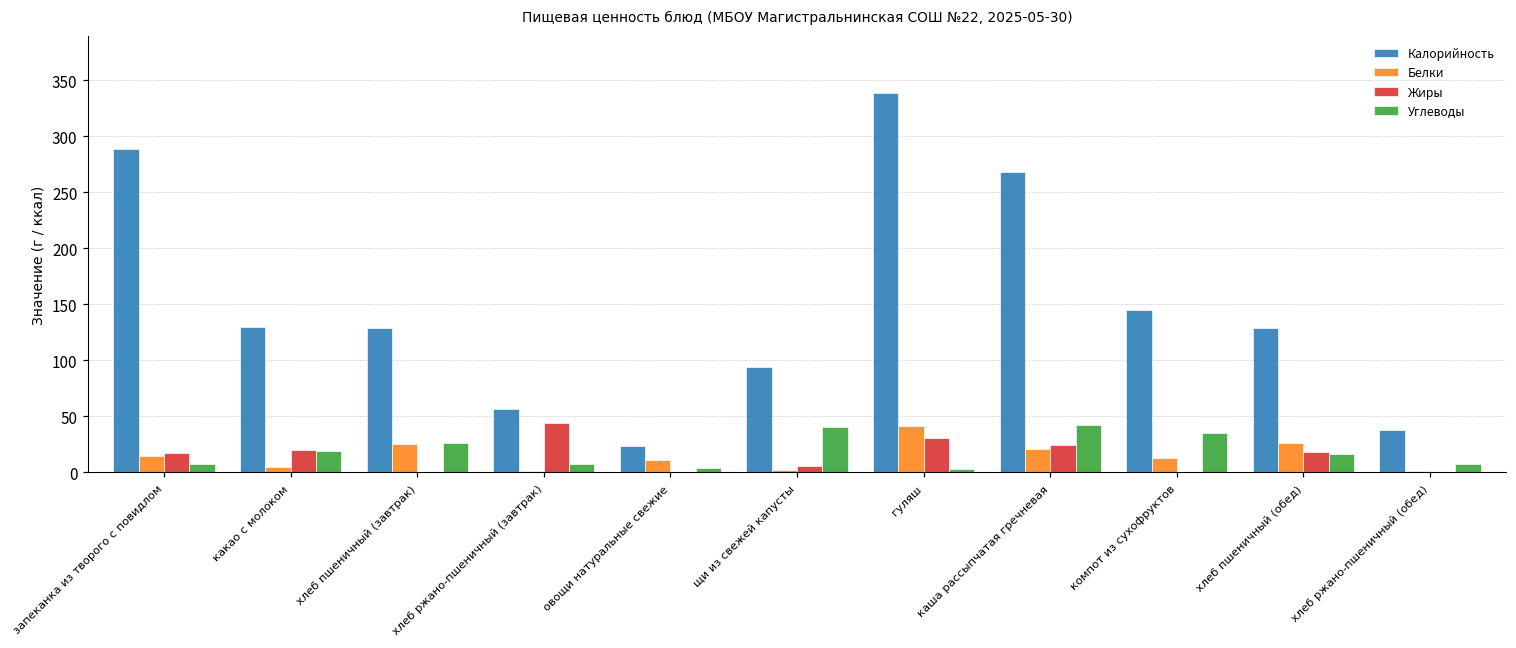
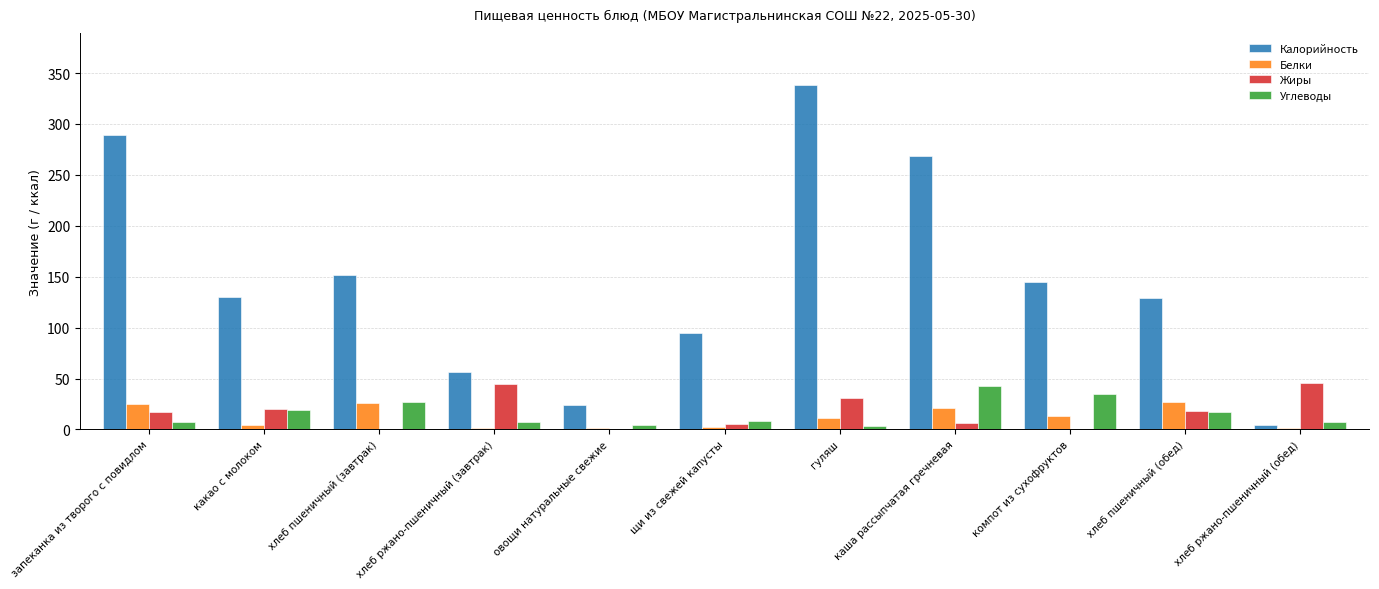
Белки, запеканка из творого с повидлом: 15 -> 25
Калорийность, хлеб пшеничный (завтрак): 129 -> 152
Белки, овощи натуральные свежие: 11 -> 1
Углеводы, щи из свежей капусты: 41 -> 9
Белки, гуляш: 42 -> 12
Жиры, каша рассыпчатая гречневая: 25 -> 7
Калорийность, хлеб ржано-пшеничный (обед): 38 -> 5
Жиры, хлеб ржано-пшеничный (обед): 0 -> 46
